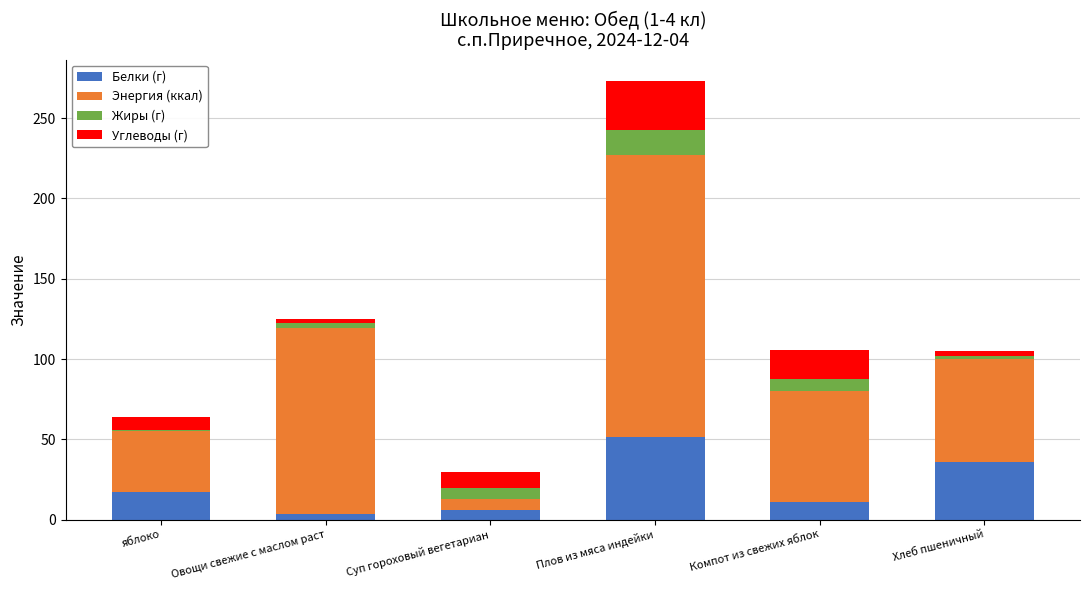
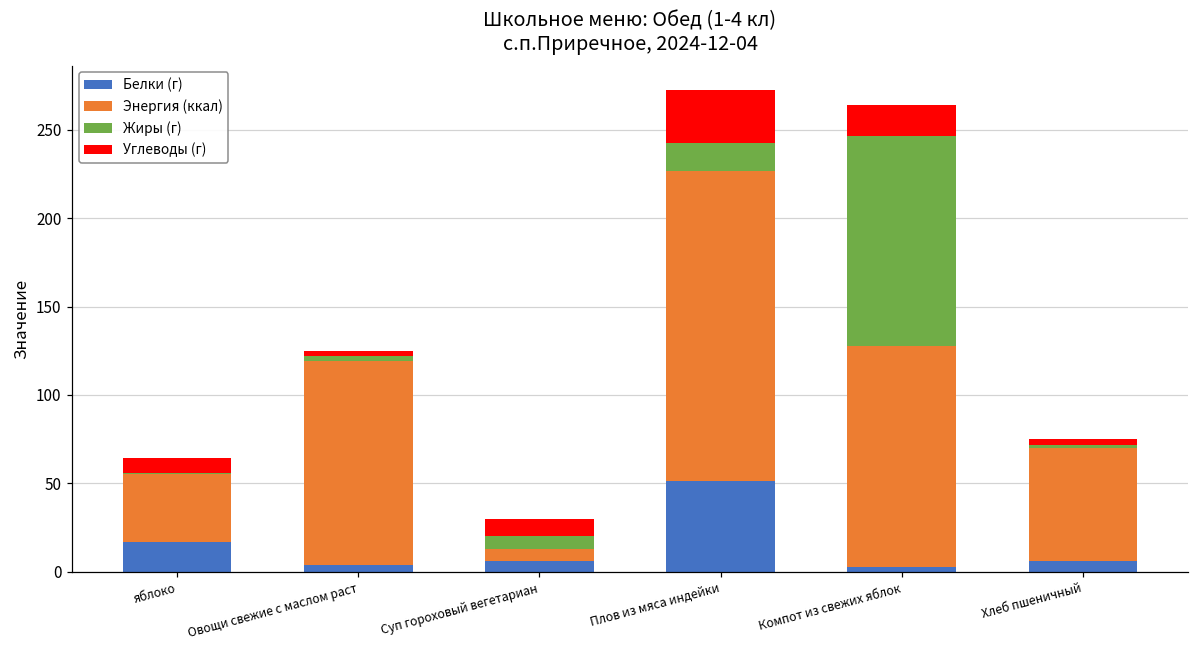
Белки (г), Компот из свежих яблок: 11 -> 3
Энергия (ккал), Компот из свежих яблок: 69 -> 125
Жиры (г), Компот из свежих яблок: 8 -> 119
Белки (г), Хлеб пшеничный: 36 -> 6
